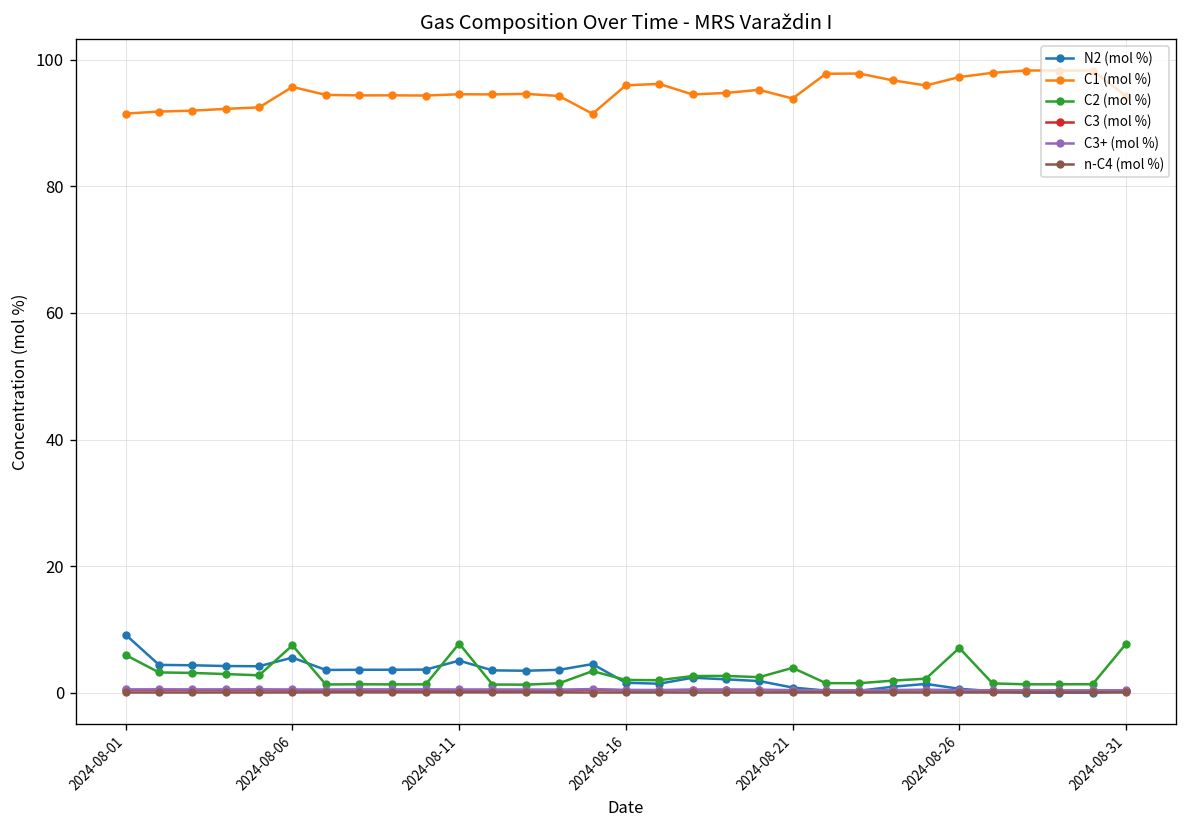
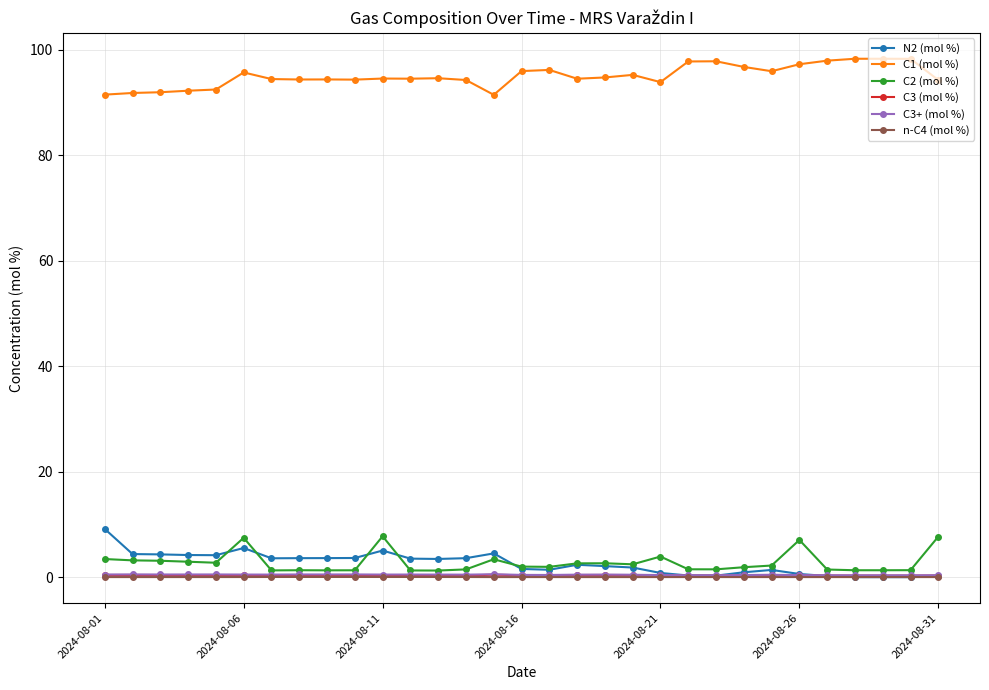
C2 (mol %), 2024-08-01: 6 -> 3
